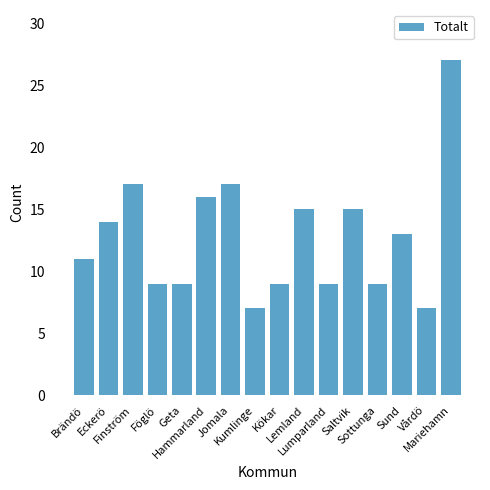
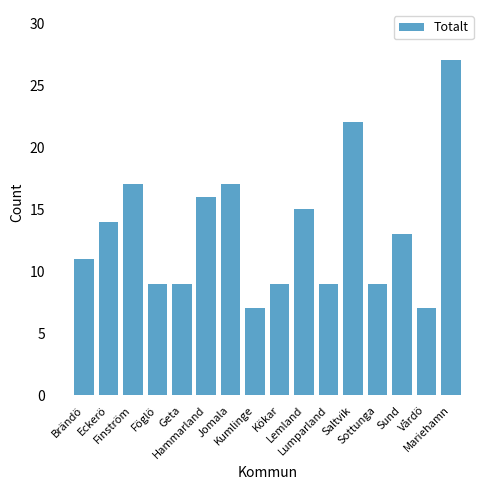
Saltvik: 15 -> 22
